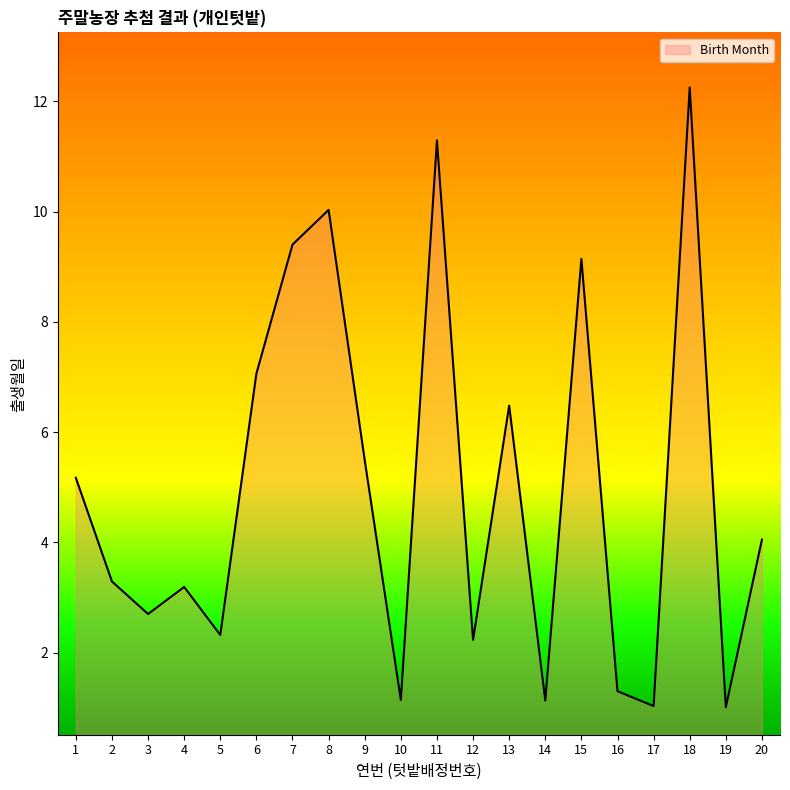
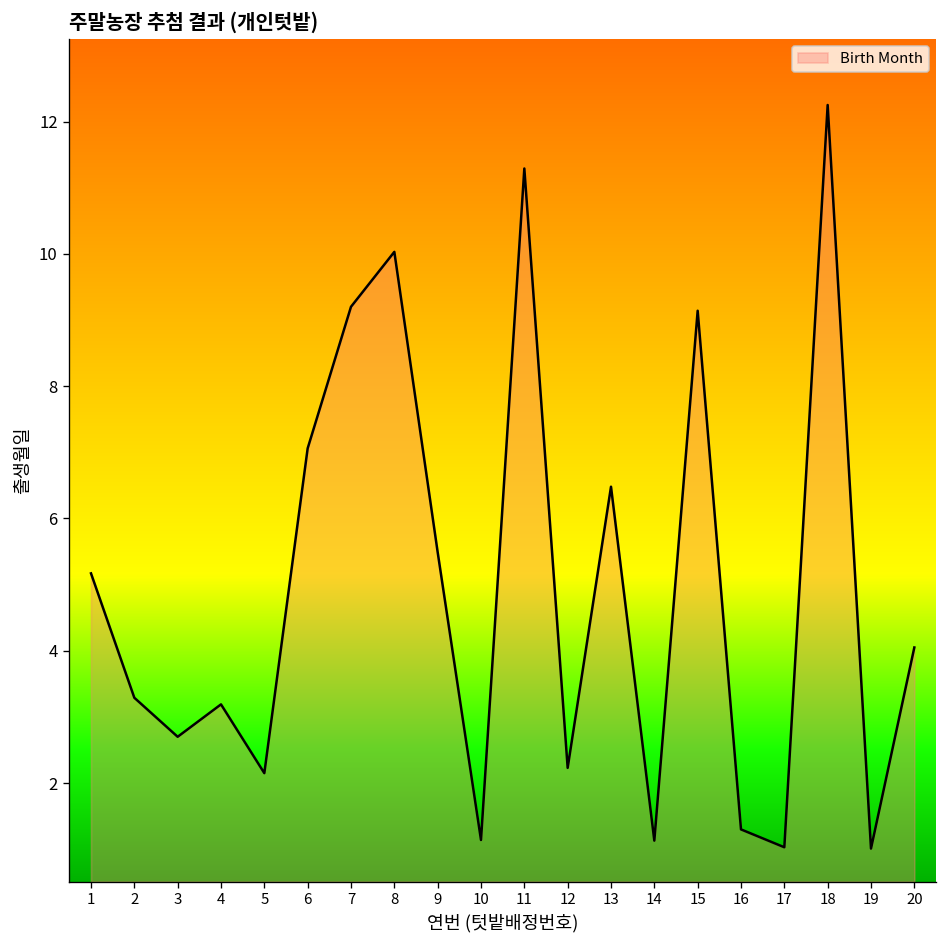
5: 2.3 -> 2.2
7: 9.4 -> 9.2
